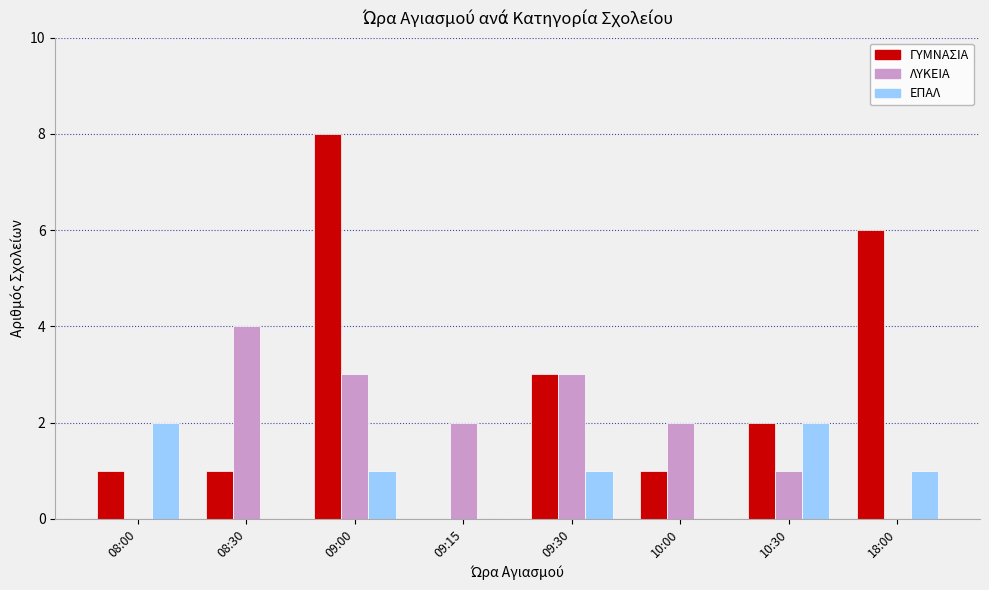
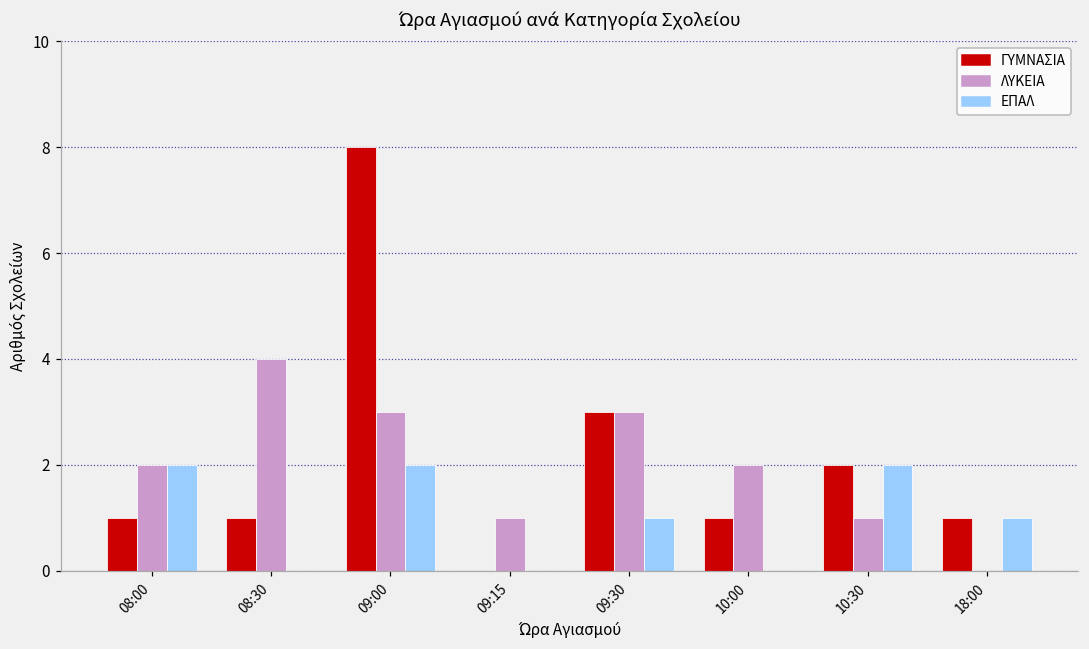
ΛΥΚΕΙΑ, 08:00: 0 -> 2
ΕΠΑΛ, 09:00: 1 -> 2
ΛΥΚΕΙΑ, 09:15: 2 -> 1
ΓΥΜΝΑΣΙΑ, 18:00: 6 -> 1
